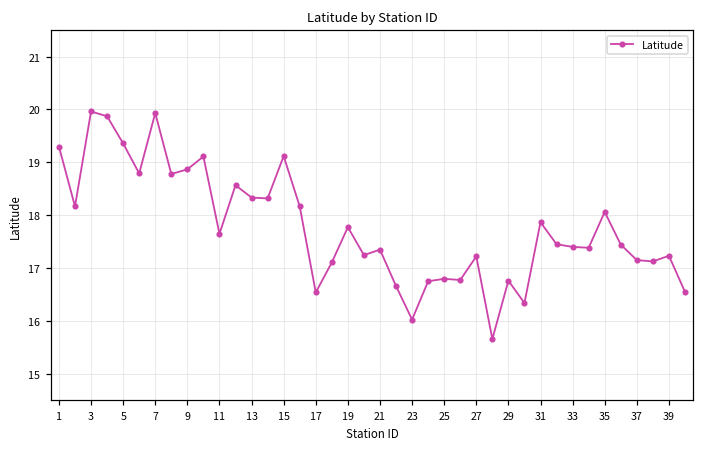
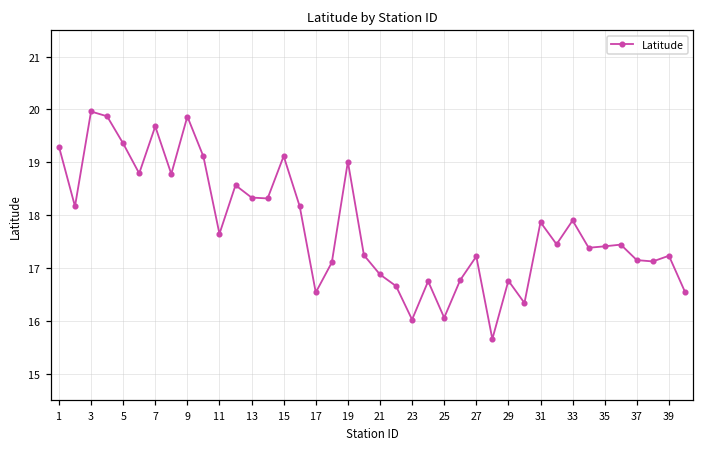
7: 19.9 -> 19.7
9: 18.9 -> 19.9
19: 17.8 -> 19.0
21: 17.3 -> 16.9
25: 16.8 -> 16.1
33: 17.4 -> 17.9
35: 18.1 -> 17.4
